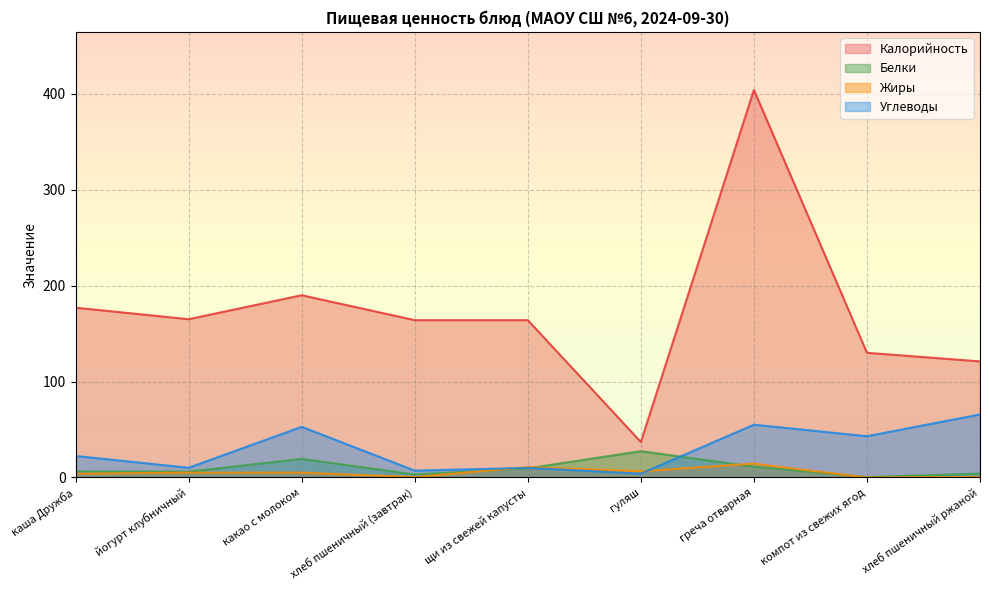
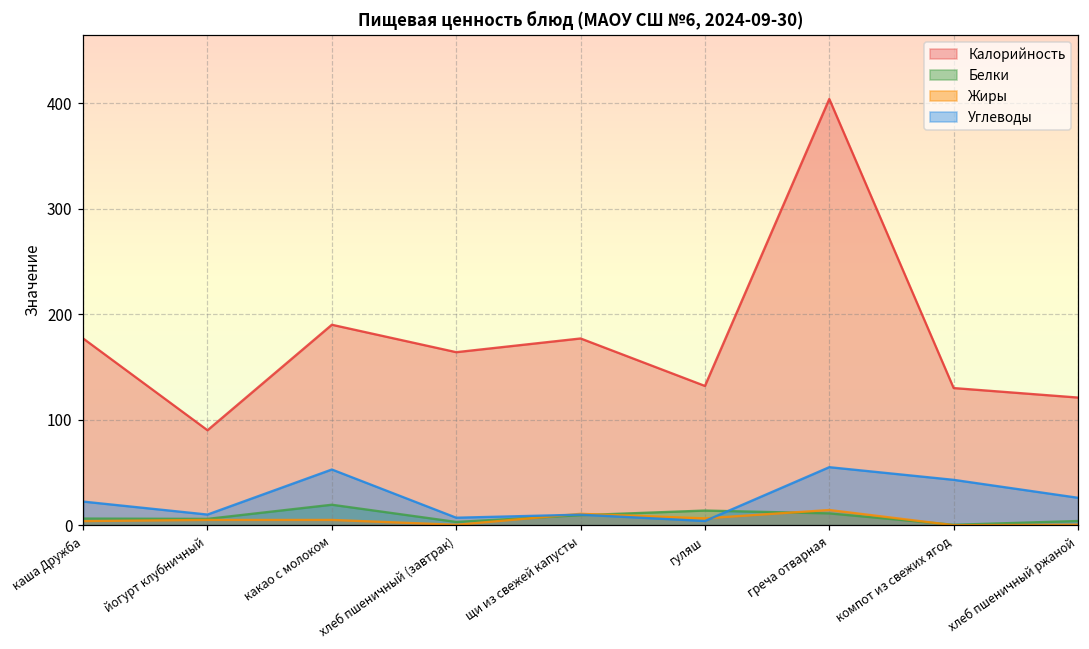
Калорийность, йогурт клубничный: 170 -> 90
Калорийность, щи из свежей капусты: 160 -> 180
Калорийность, гуляш: 40 -> 130
Белки, гуляш: 30 -> 10
Углеводы, хлеб пшеничный ржаной: 70 -> 30
